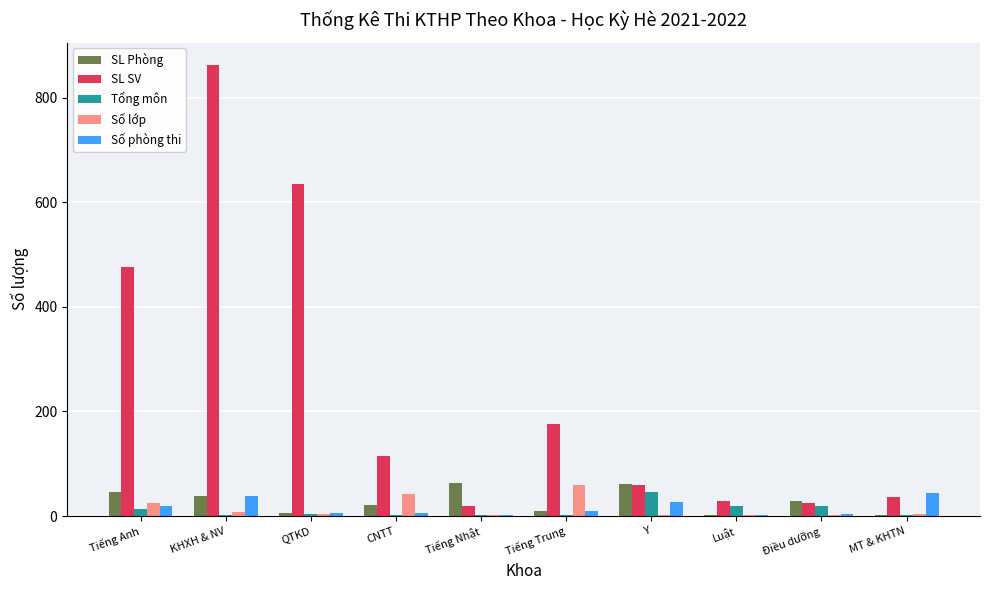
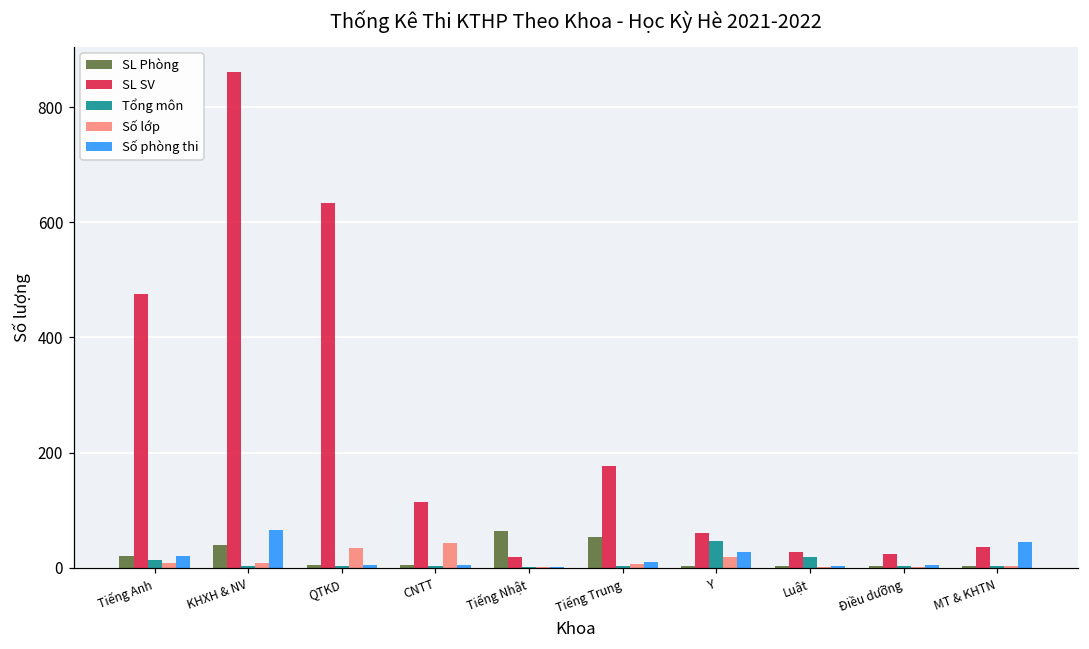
SL Phòng, Tiếng Anh: 50 -> 20
Số lớp, Tiếng Anh: 30 -> 10
Số phòng thi, KHXH & NV: 40 -> 70
Số lớp, QTKD: 0 -> 30
SL Phòng, CNTT: 20 -> 10
SL Phòng, Tiếng Trung: 10 -> 50
Số lớp, Tiếng Trung: 60 -> 10
SL Phòng, Y: 60 -> 0
Số lớp, Y: 0 -> 20
SL Phòng, Điều dưỡng: 30 -> 0
Tổng môn, Điều dưỡng: 20 -> 0
